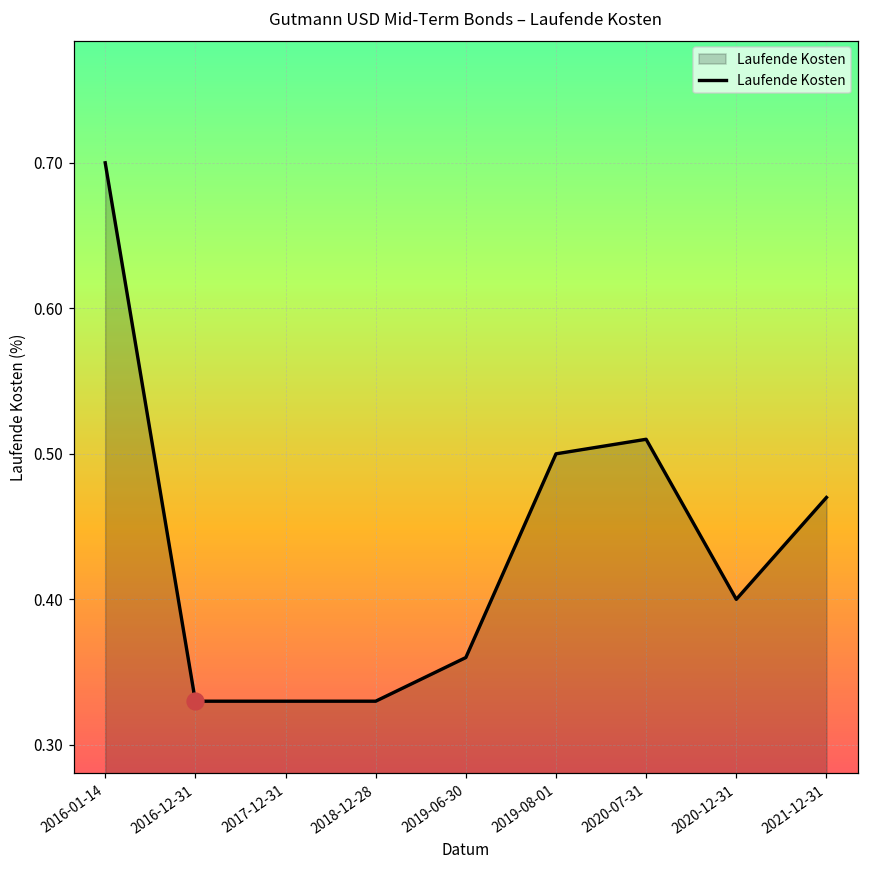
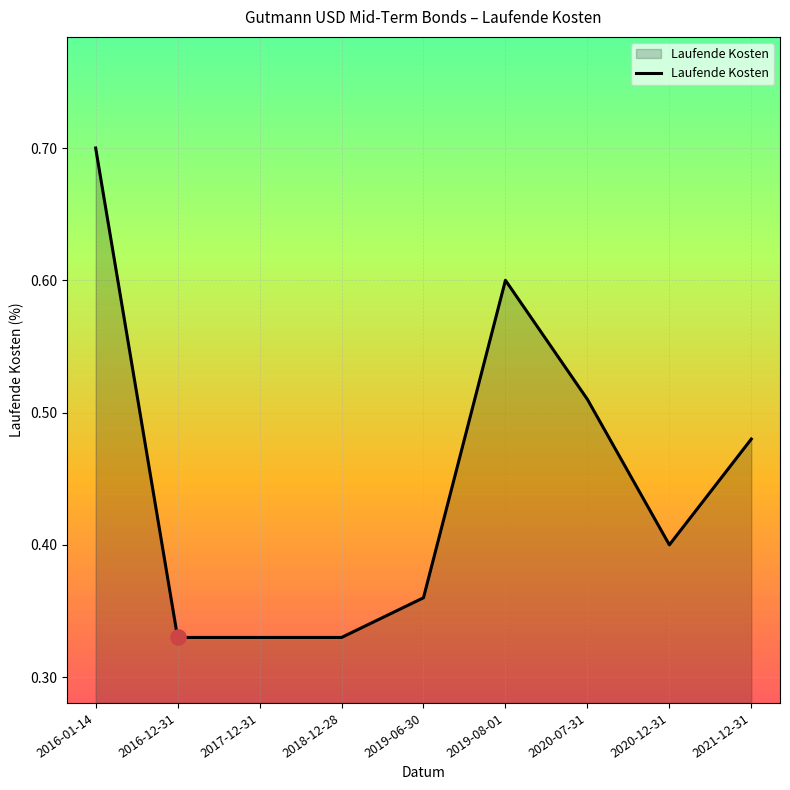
Laufende Kosten, 2019-08-01: 0.5 -> 0.6
Laufende Kosten, 2021-12-31: 0.47 -> 0.48
